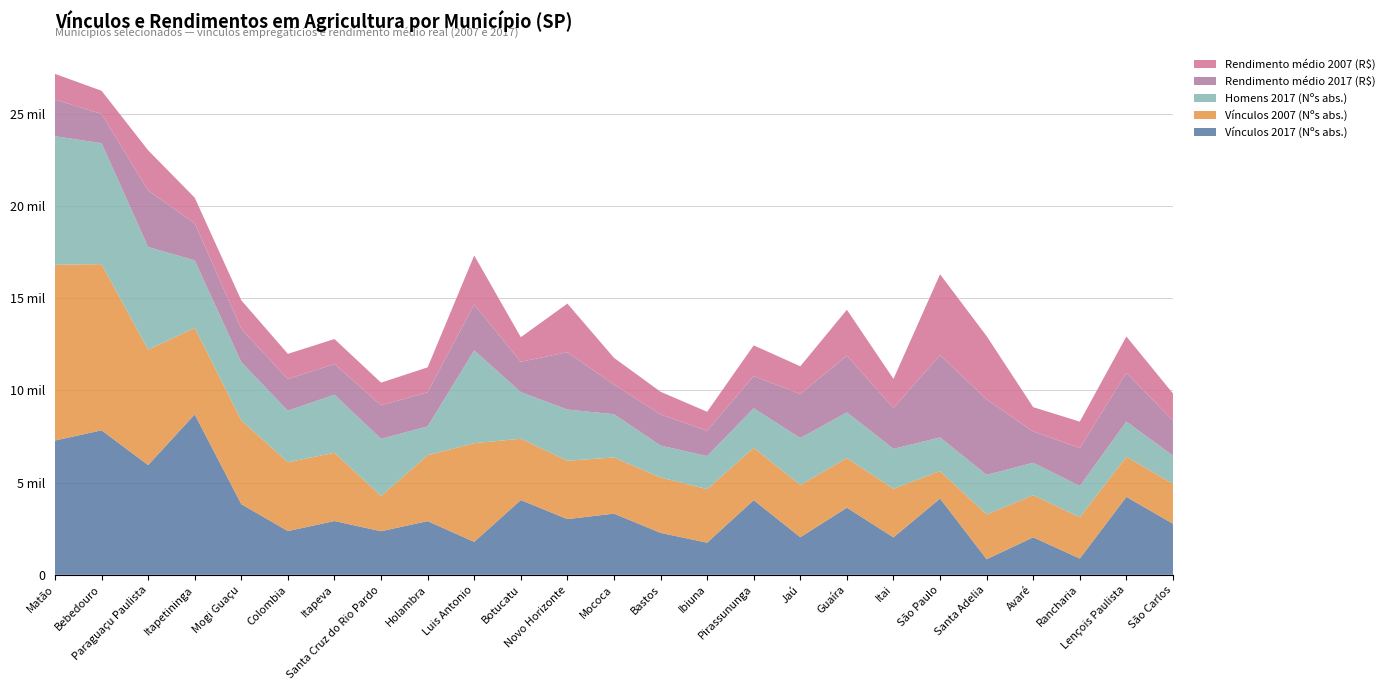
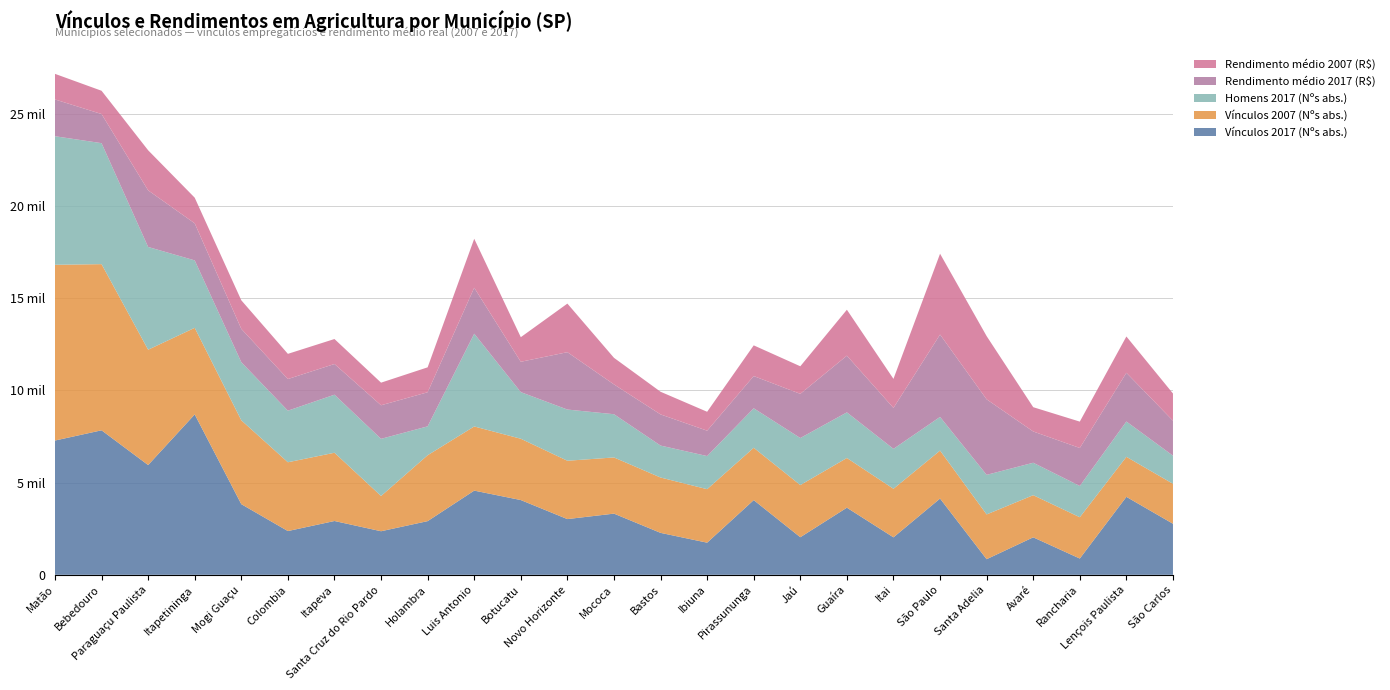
Vínculos 2017 (Nºs abs.), Luis Antonio: 1.8 mil -> 4.6 mil
Vínculos 2007 (Nºs abs.), Luis Antonio: 5.4 mil -> 3.5 mil
Vínculos 2007 (Nºs abs.), São Paulo: 1.5 mil -> 2.6 mil
